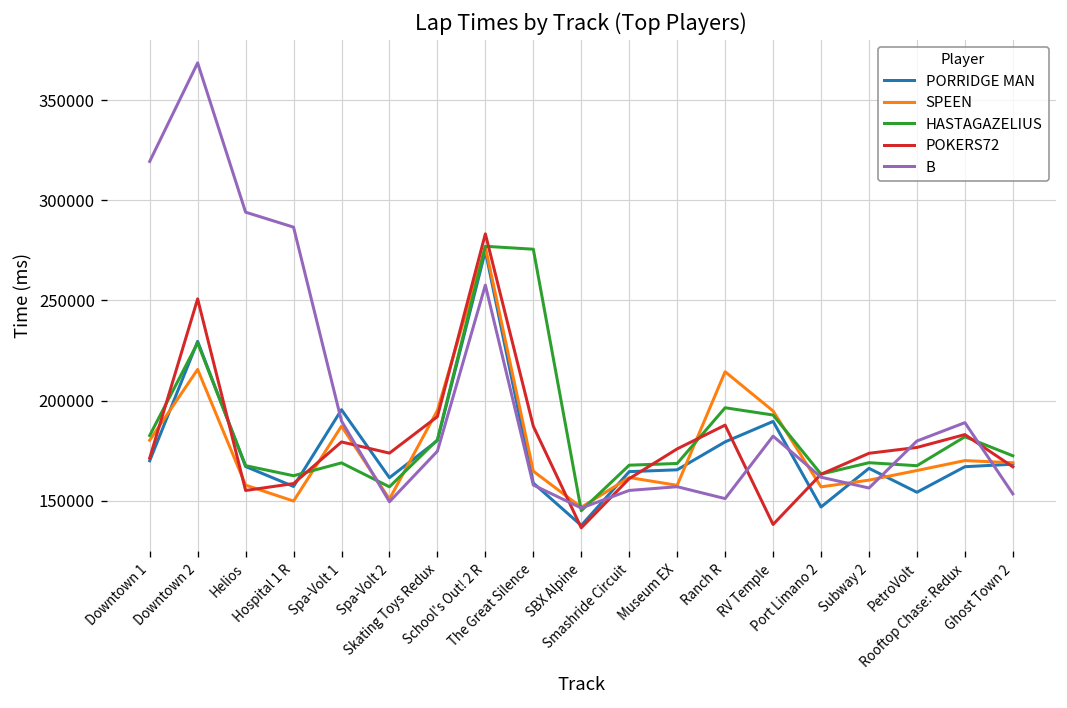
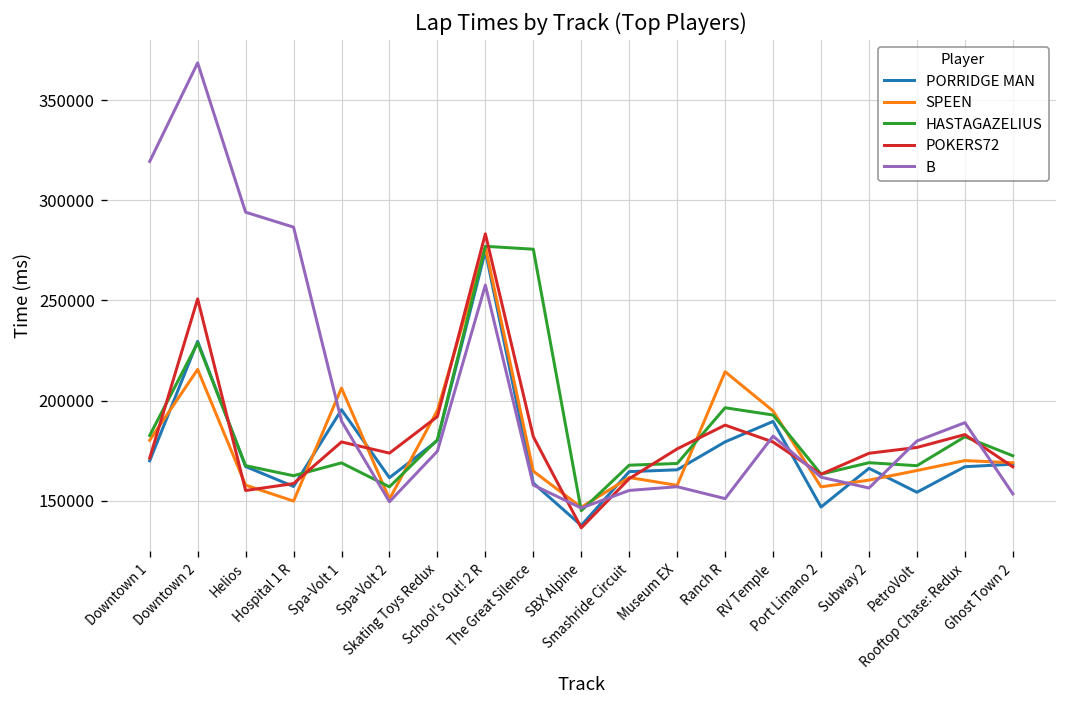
SPEEN, Spa-Volt 1: 187000 -> 206000
POKERS72, The Great Silence: 187000 -> 182000
POKERS72, RV Temple: 138000 -> 179000
